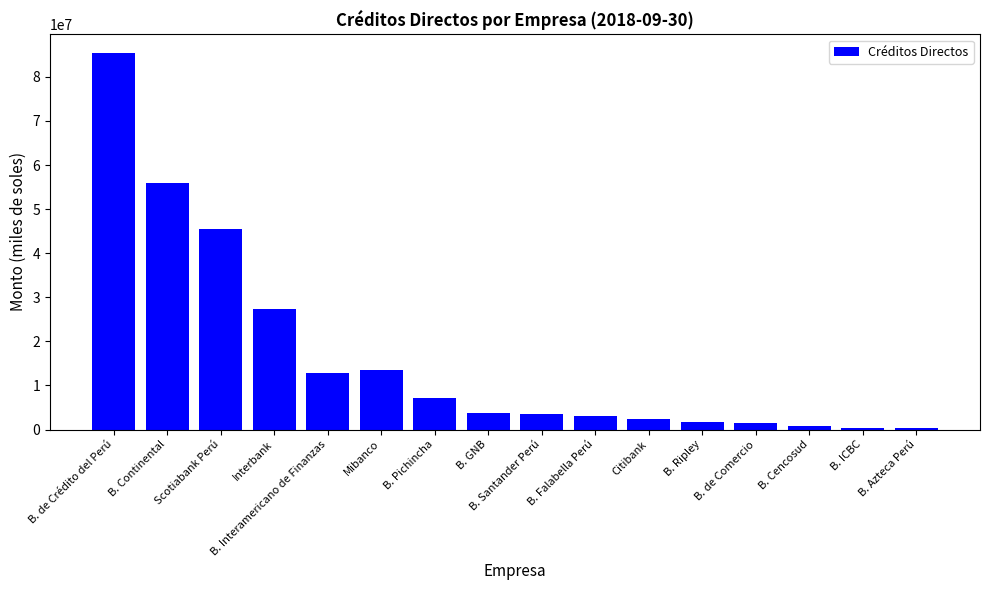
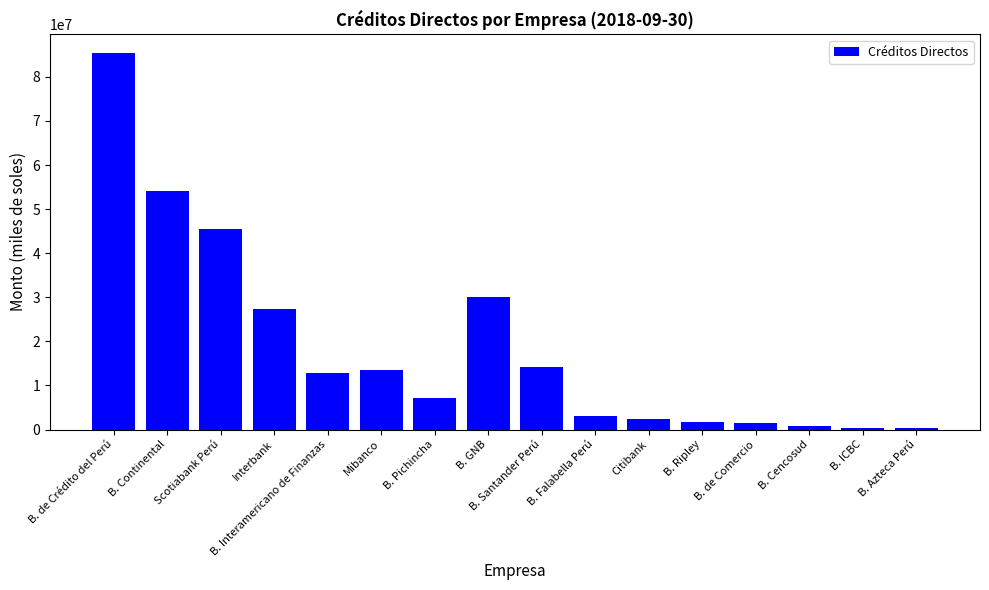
B. Continental: 56000000 -> 54000000
B. GNB: 4000000 -> 30000000
B. Santander Perú: 4000000 -> 14000000
